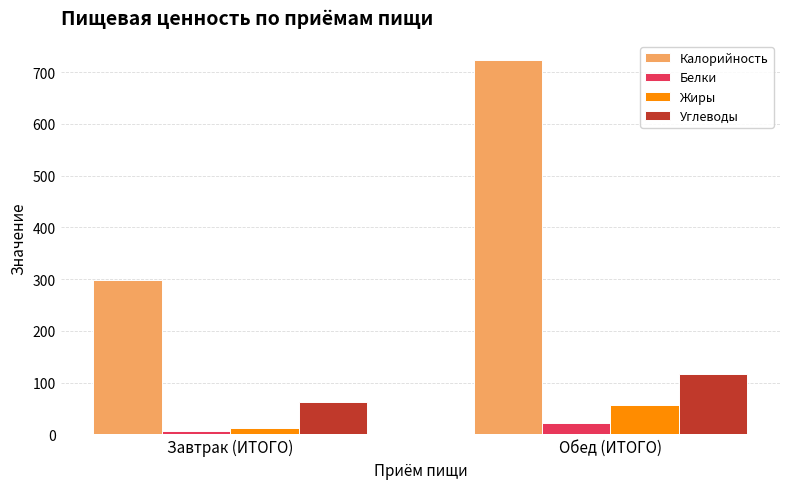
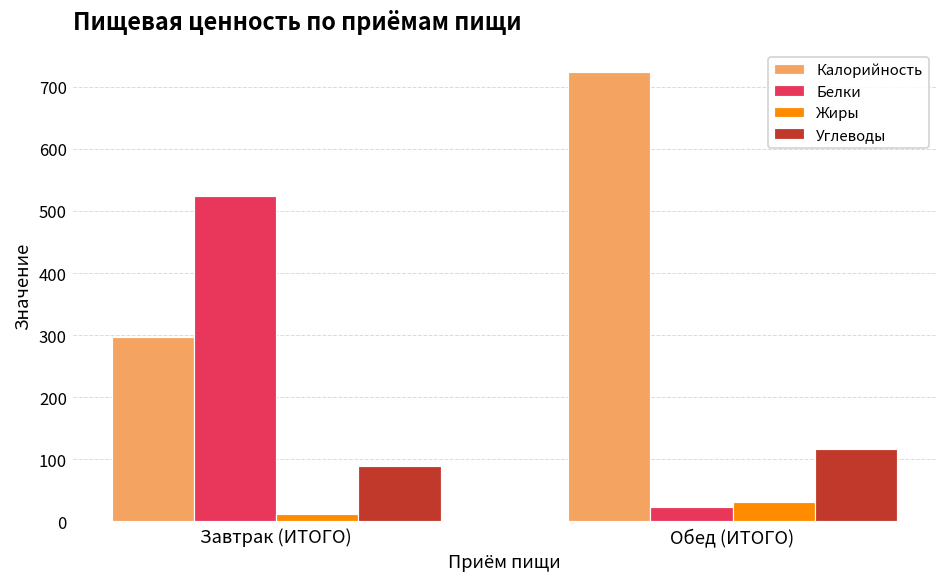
Белки, Завтрак (ИТОГО): 10 -> 520
Углеводы, Завтрак (ИТОГО): 60 -> 90
Жиры, Обед (ИТОГО): 60 -> 30
